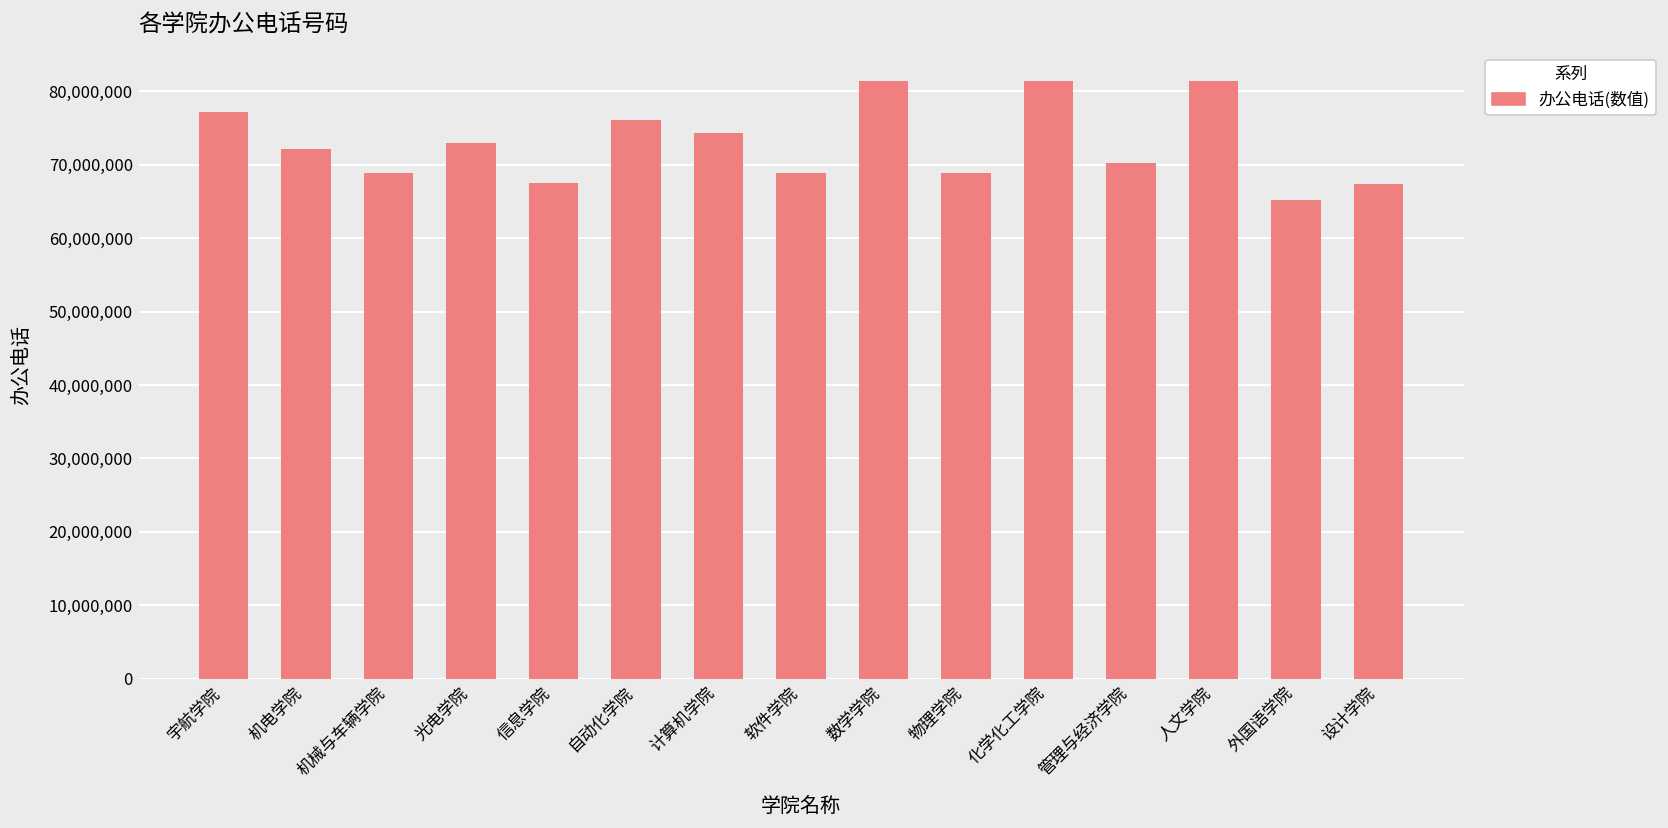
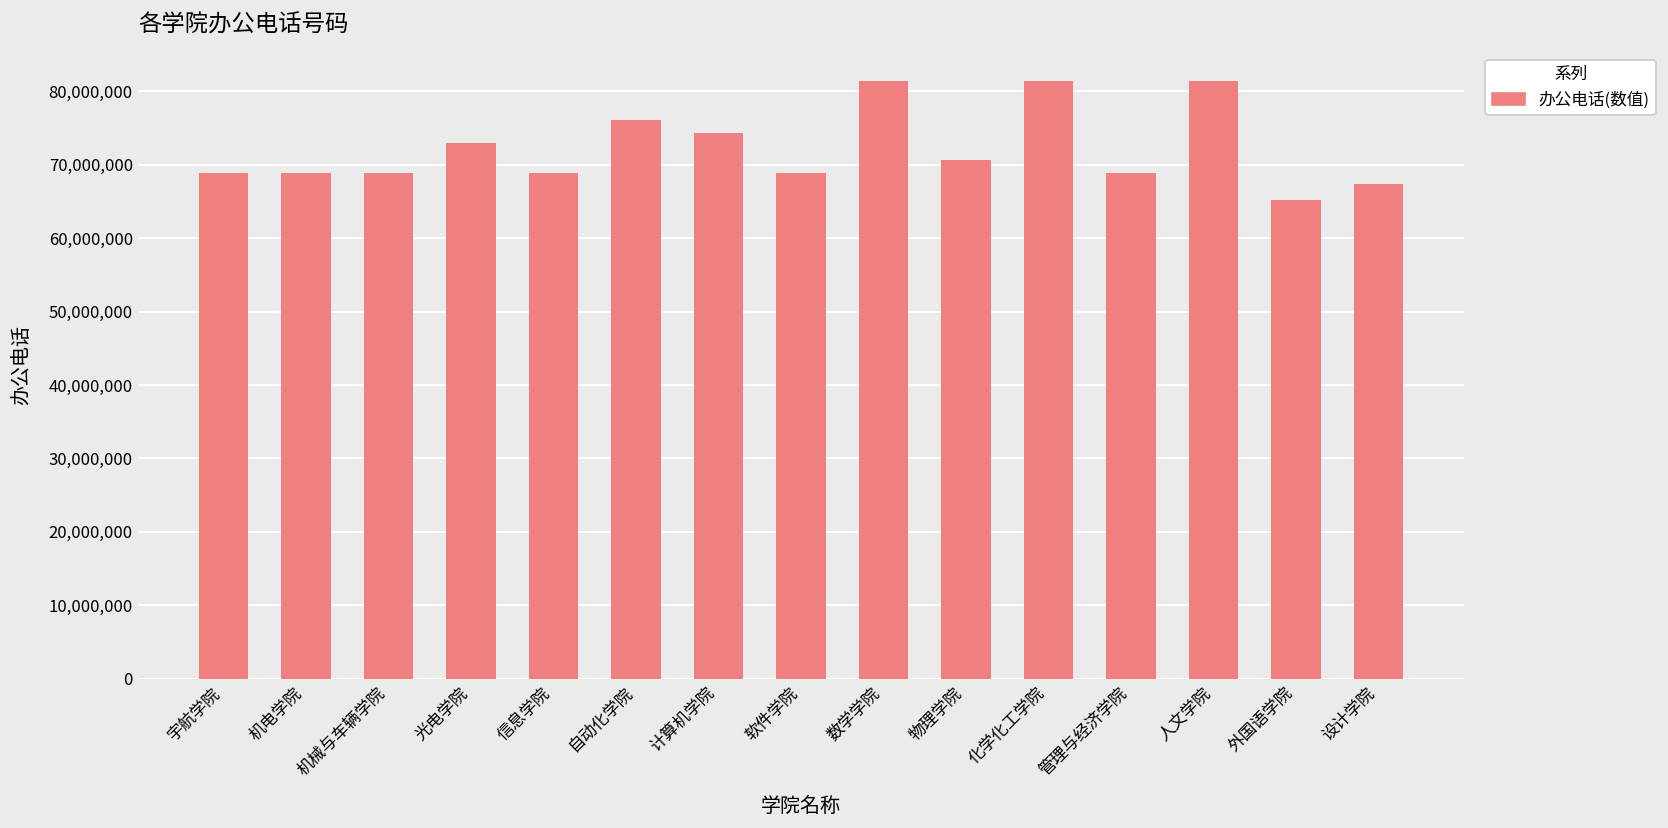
宇航学院: 77,000,000 -> 69,000,000
机电学院: 72,000,000 -> 69,000,000
信息学院: 68,000,000 -> 69,000,000
物理学院: 69,000,000 -> 71,000,000
管理与经济学院: 70,000,000 -> 69,000,000
